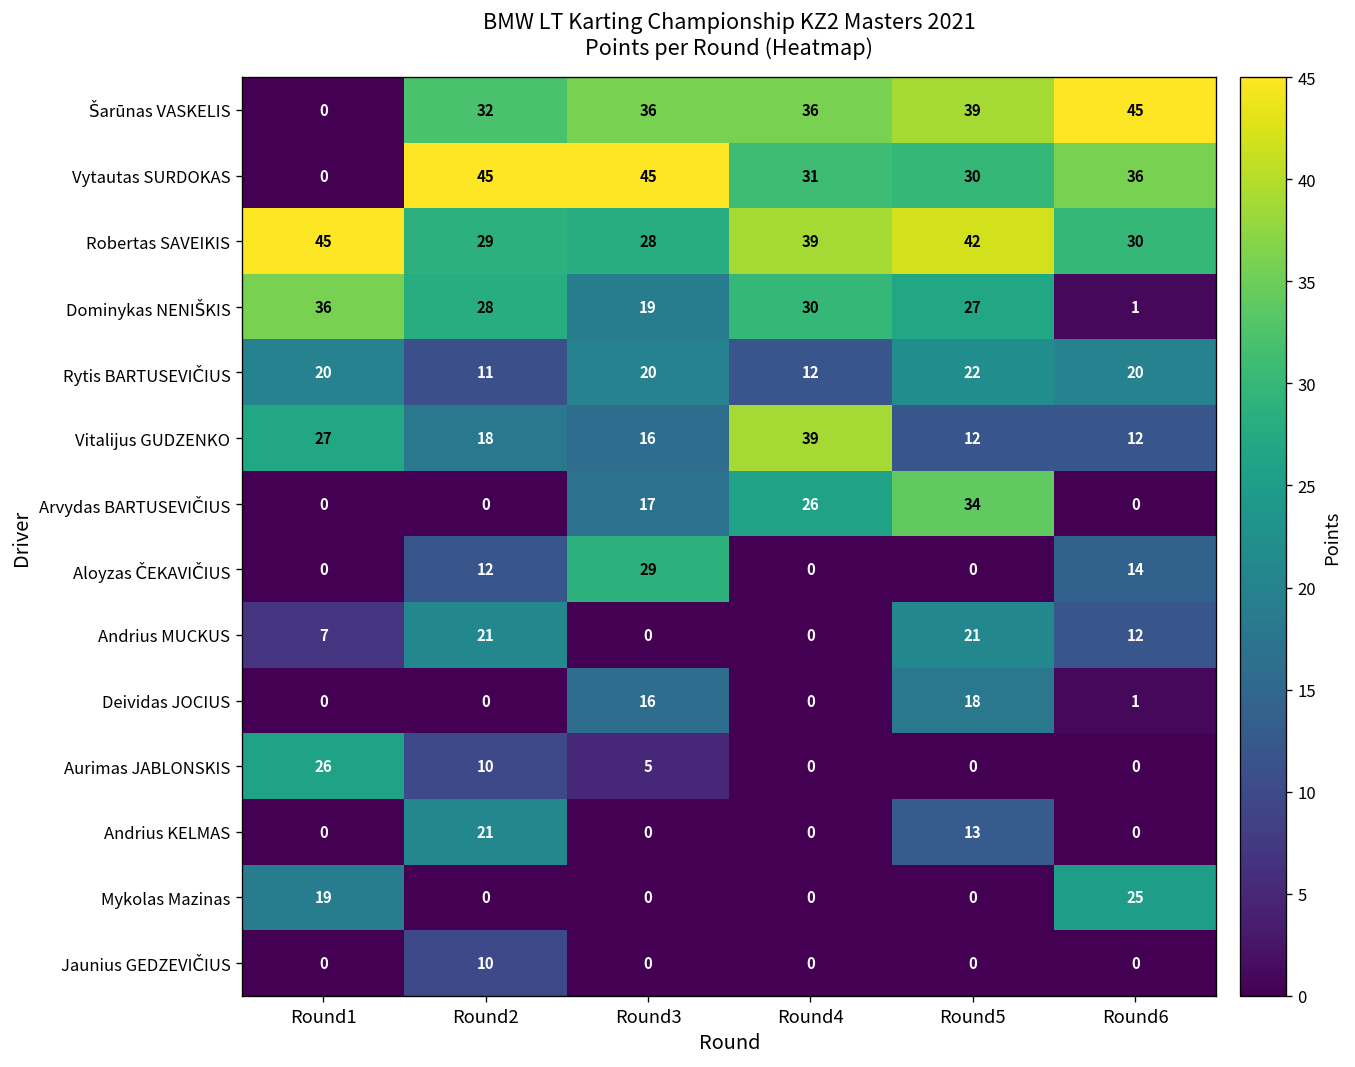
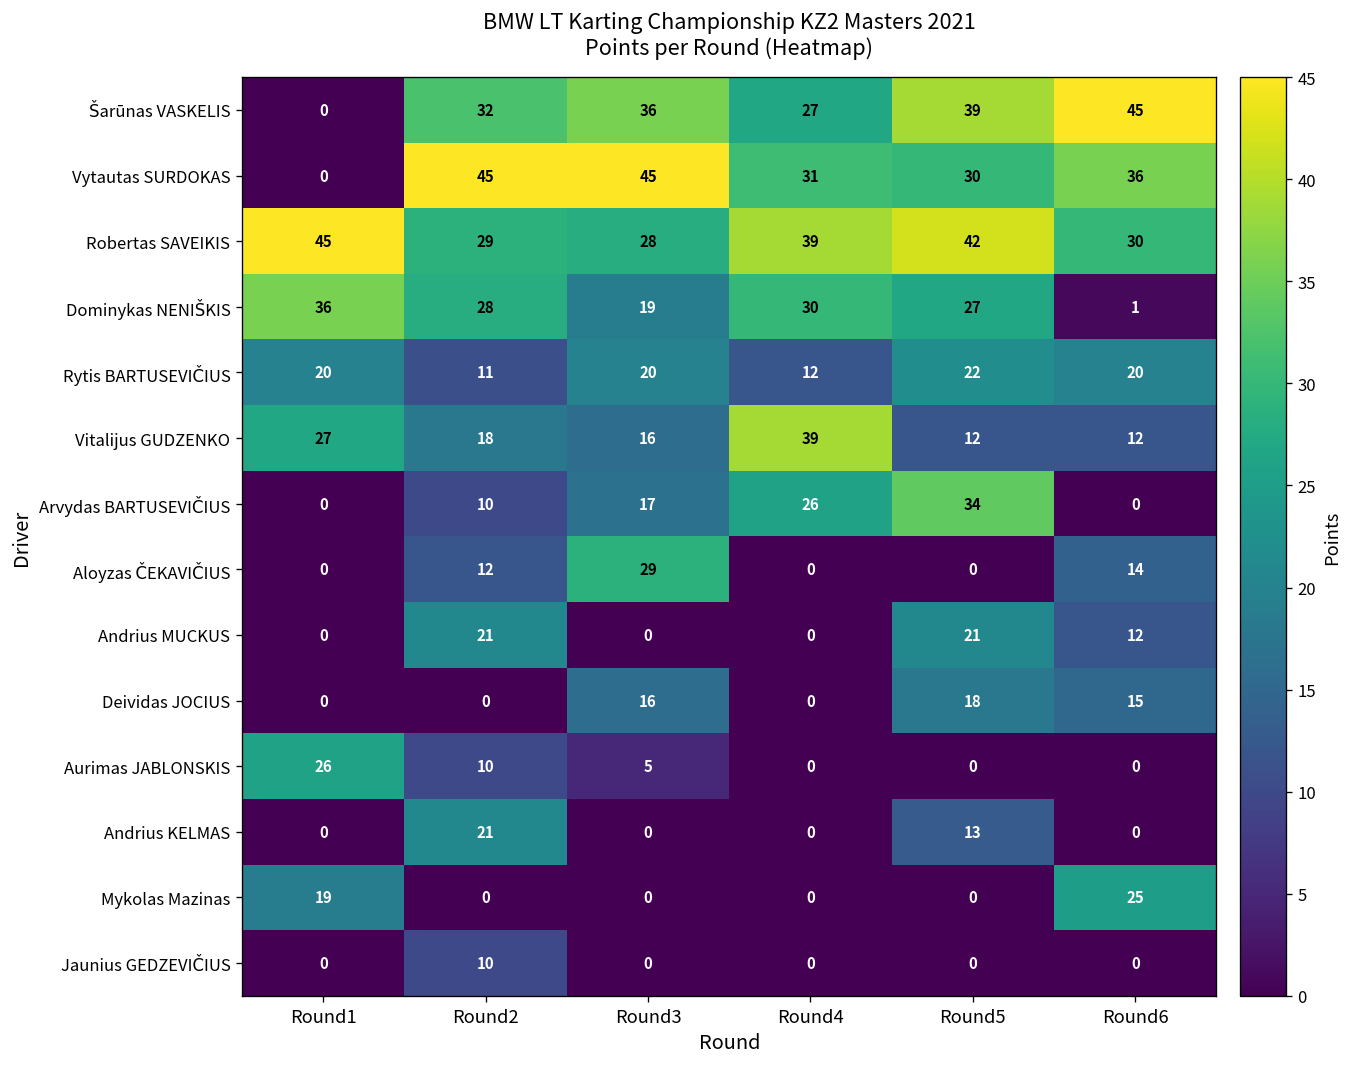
Šarūnas VASKELIS, Round4: 36 -> 27
Arvydas BARTUSEVIČIUS, Round2: 0 -> 10
Andrius MUCKUS, Round1: 7 -> 0
Deividas JOCIUS, Round6: 1 -> 15
